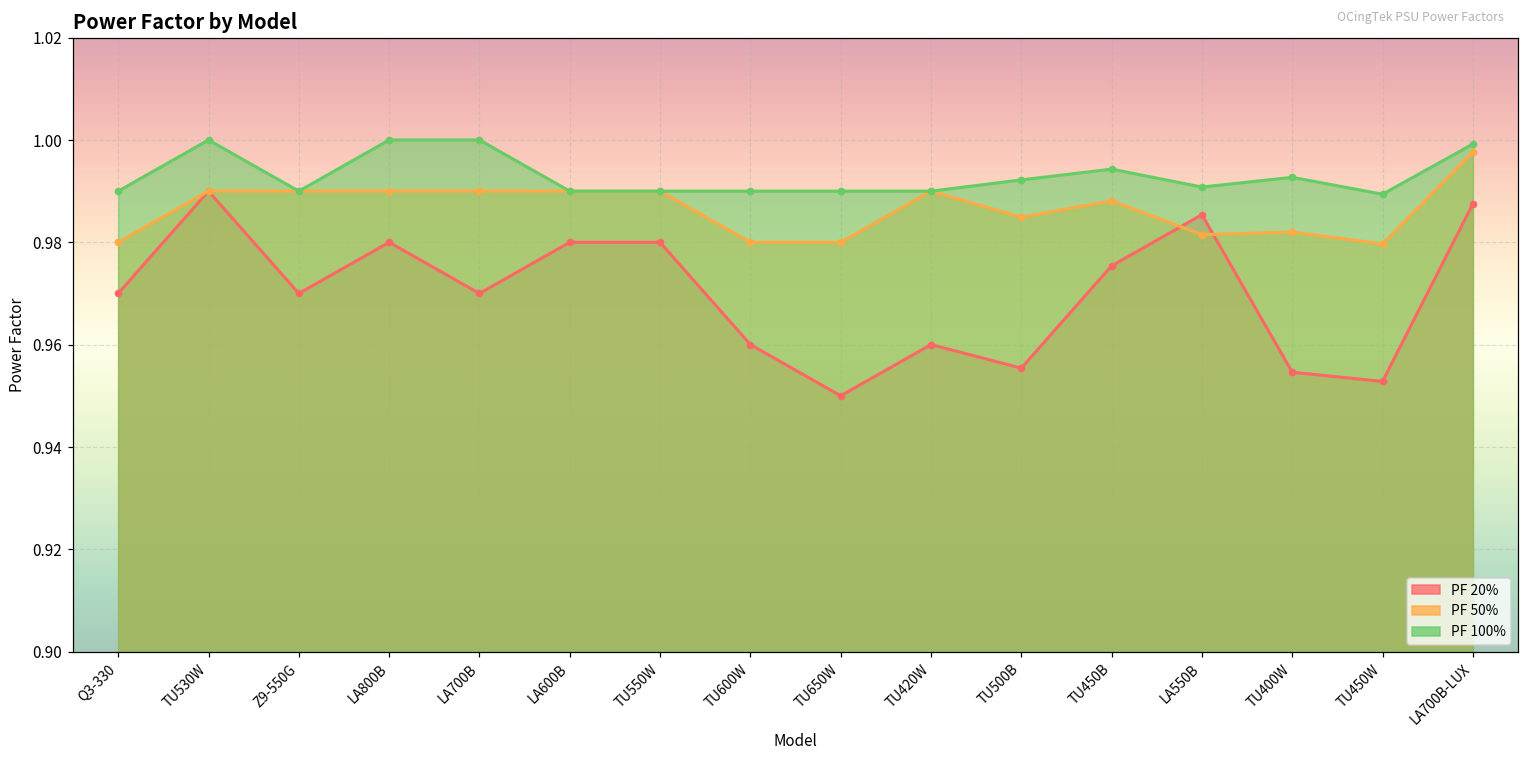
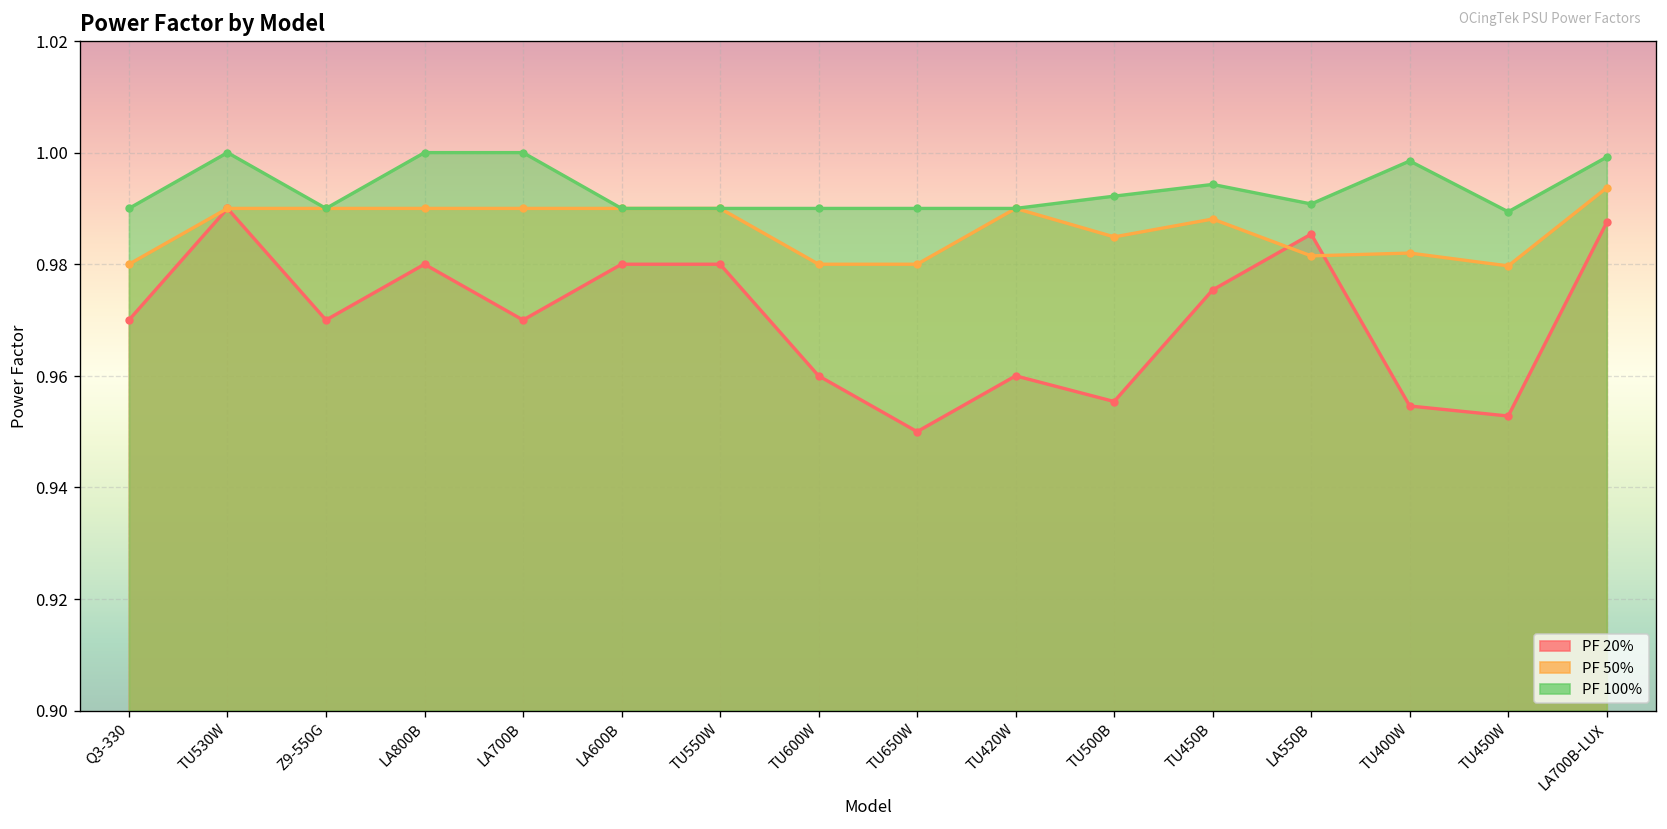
PF 100%, TU400W: 0.993 -> 0.999
PF 50%, LA700B-LUX: 0.998 -> 0.994
